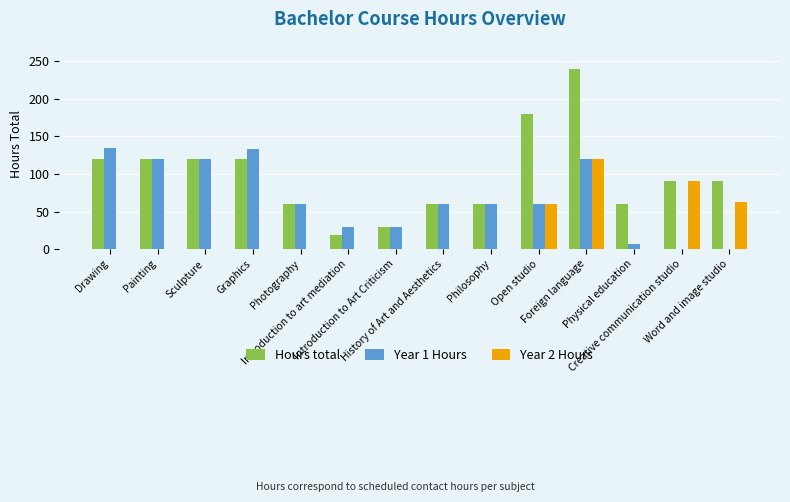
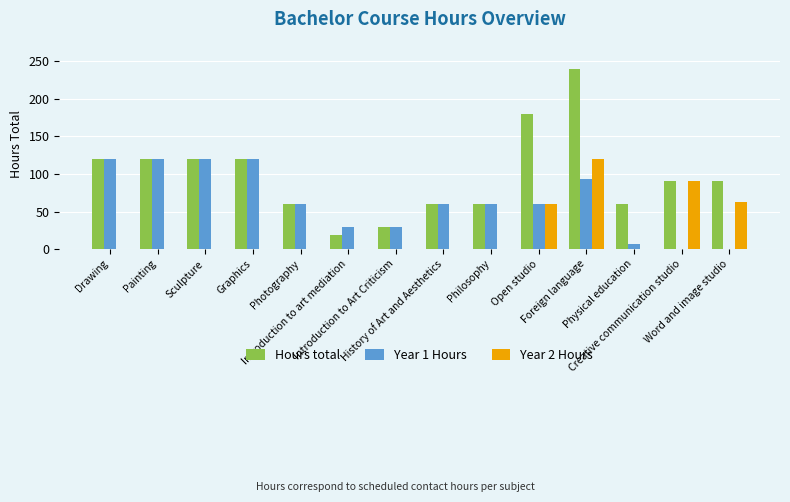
Year 1 Hours, Drawing: 140 -> 120
Year 1 Hours, Graphics: 130 -> 120
Year 1 Hours, Foreign language: 120 -> 90
